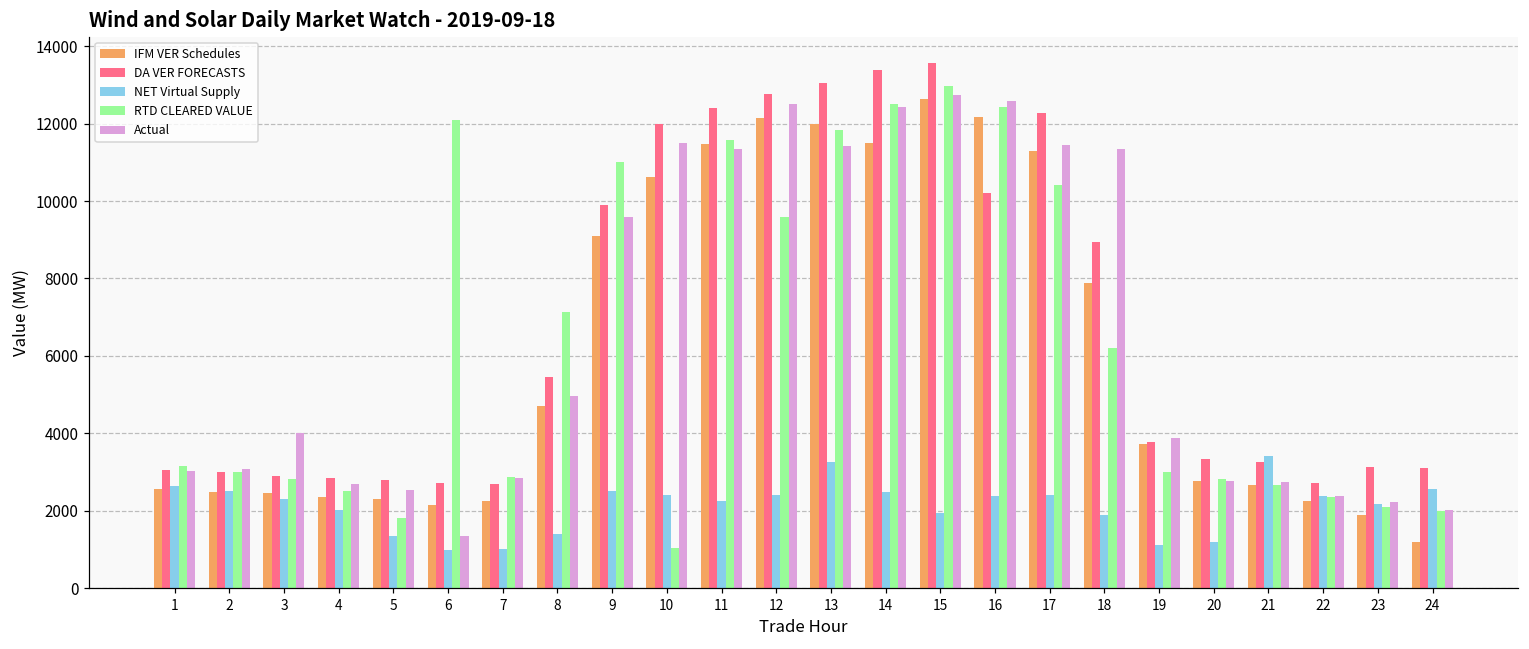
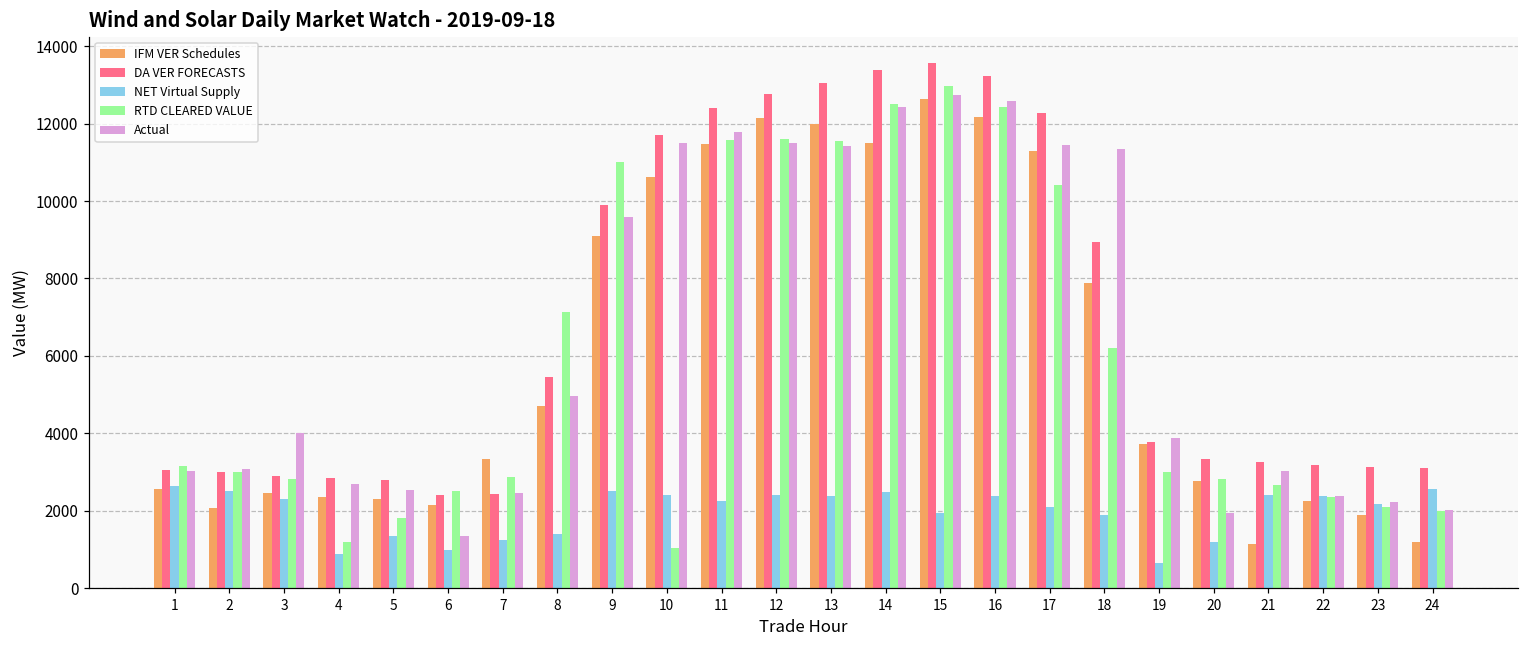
IFM VER Schedules, 2: 2500 -> 2100
NET Virtual Supply, 4: 2000 -> 900
RTD CLEARED VALUE, 4: 2500 -> 1200
DA VER FORECASTS, 6: 2700 -> 2400
RTD CLEARED VALUE, 6: 12100 -> 2500
IFM VER Schedules, 7: 2200 -> 3300
DA VER FORECASTS, 7: 2700 -> 2400
NET Virtual Supply, 7: 1000 -> 1200
Actual, 7: 2900 -> 2500
DA VER FORECASTS, 10: 12000 -> 11700
Actual, 11: 11300 -> 11800
RTD CLEARED VALUE, 12: 9600 -> 11600
Actual, 12: 12500 -> 11500
NET Virtual Supply, 13: 3300 -> 2400
RTD CLEARED VALUE, 13: 11800 -> 11600
DA VER FORECASTS, 16: 10200 -> 13200
NET Virtual Supply, 17: 2400 -> 2100
NET Virtual Supply, 19: 1100 -> 700
Actual, 20: 2800 -> 1900
IFM VER Schedules, 21: 2700 -> 1100
NET Virtual Supply, 21: 3400 -> 2400
Actual, 21: 2700 -> 3000
DA VER FORECASTS, 22: 2700 -> 3200
